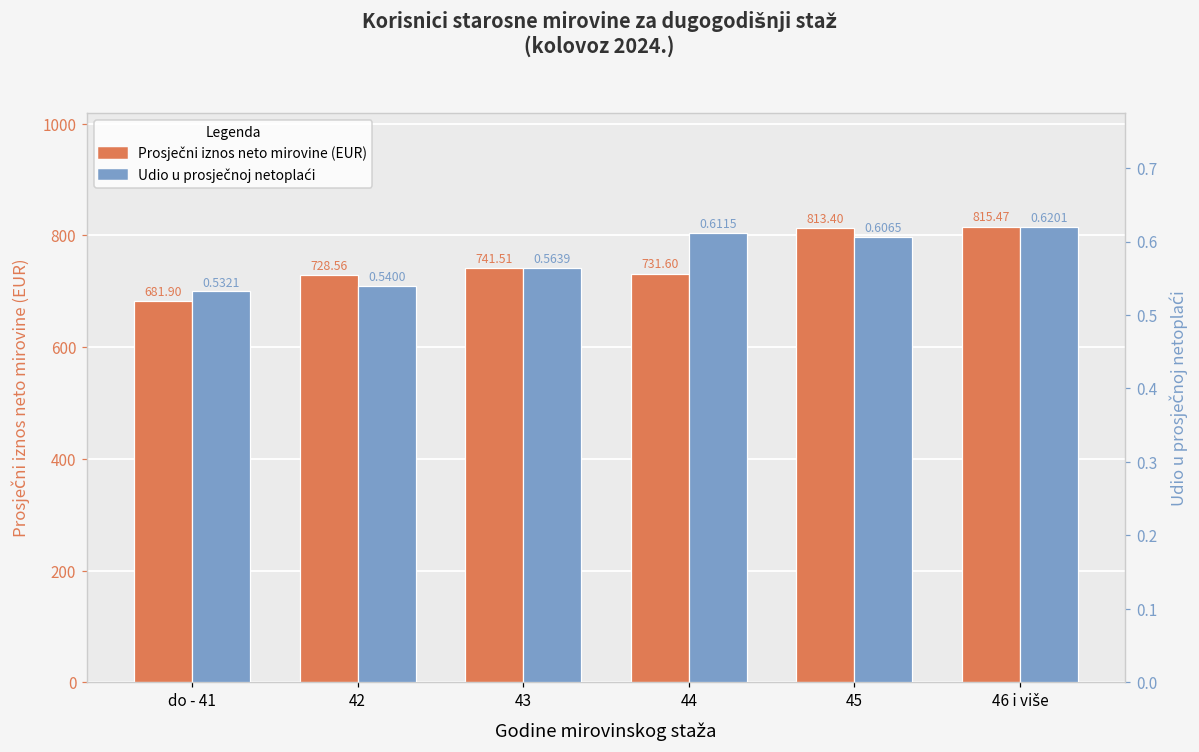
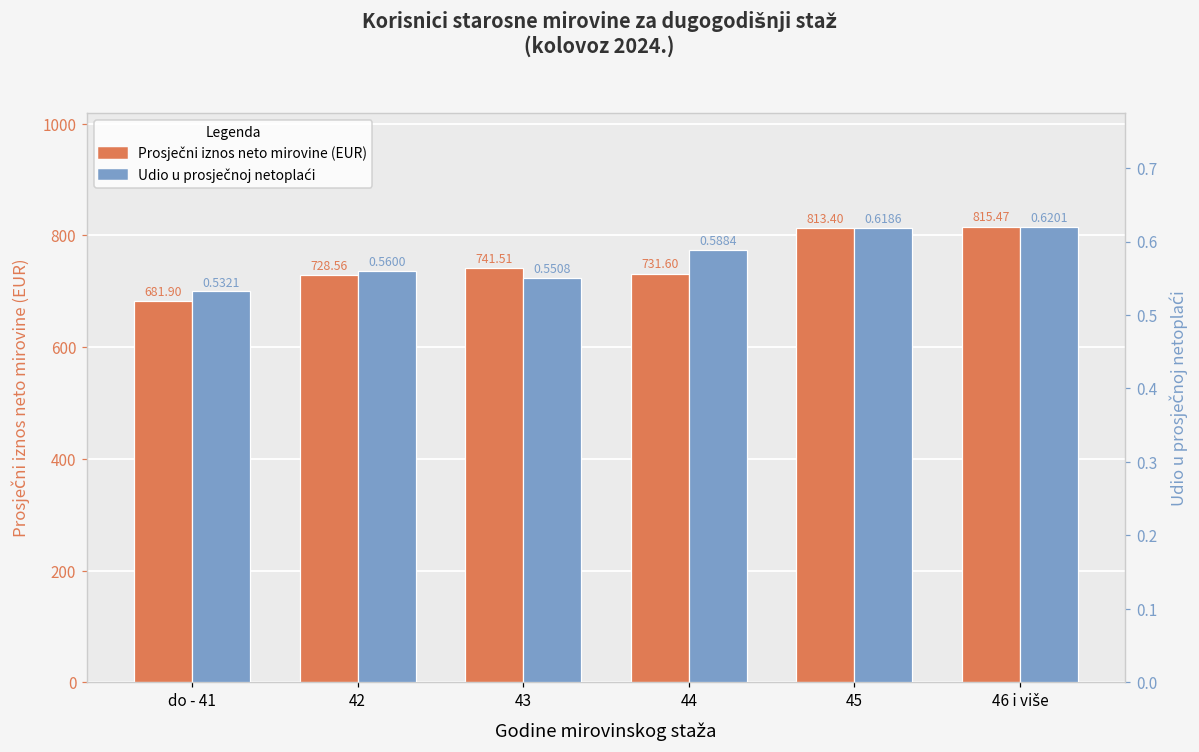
Udio u prosječnoj netoplaći, 42: 0.5400 -> 0.5600
Udio u prosječnoj netoplaći, 43: 0.5639 -> 0.5508
Udio u prosječnoj netoplaći, 44: 0.6115 -> 0.5884
Udio u prosječnoj netoplaći, 45: 0.6065 -> 0.6186
